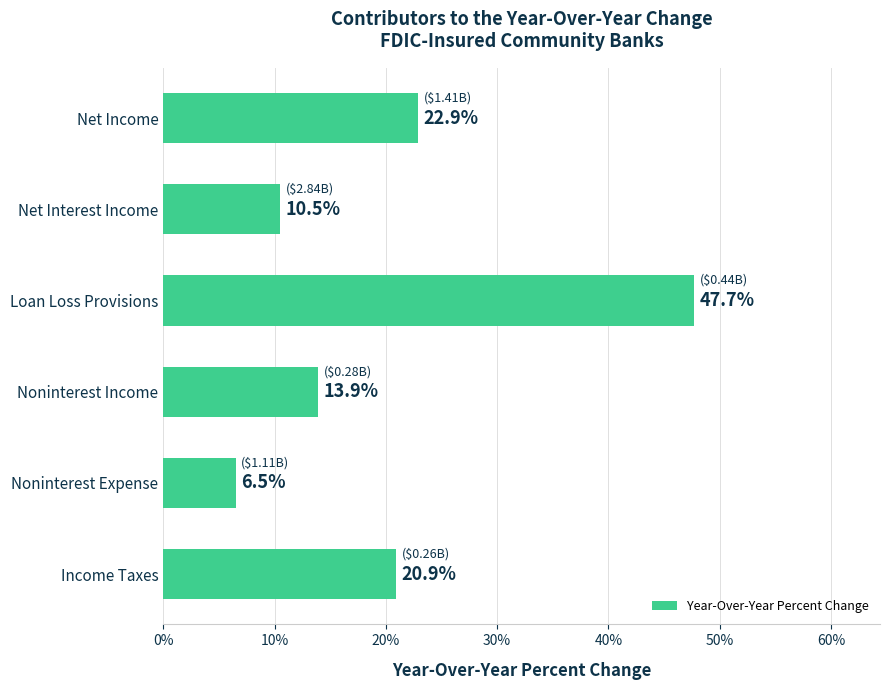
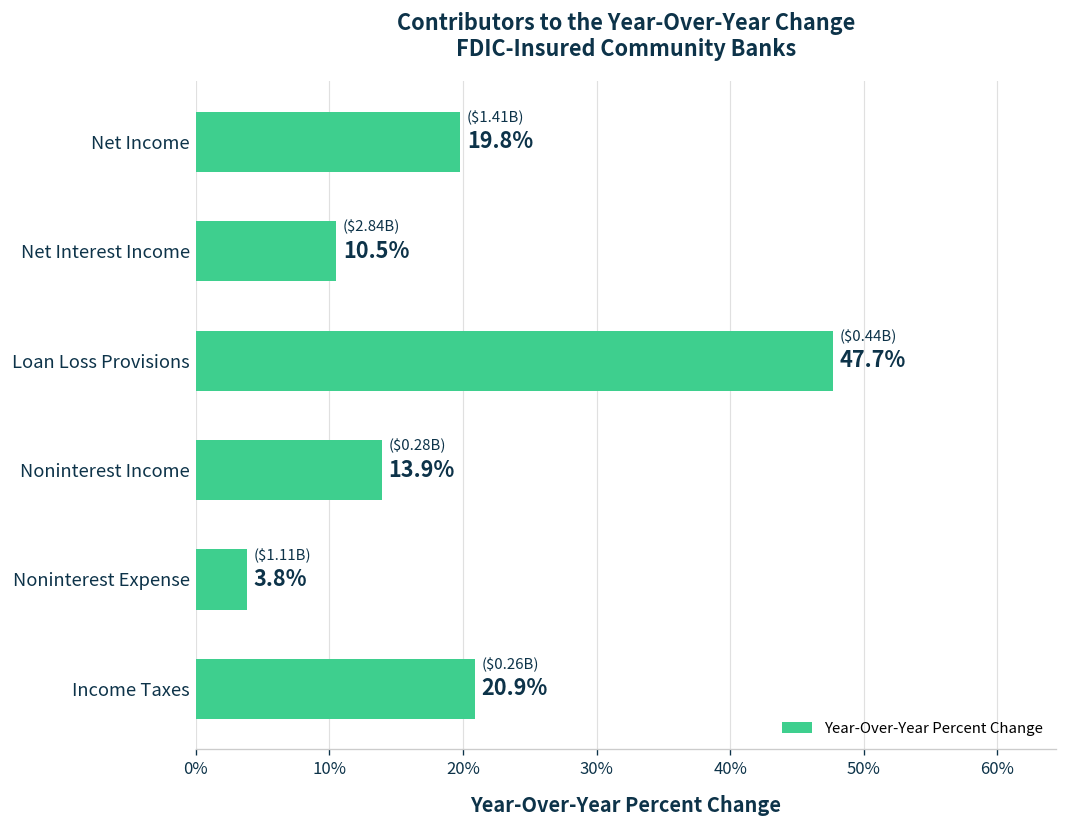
Net Income: 22.9% -> 19.8%
Noninterest Expense: 6.5% -> 3.8%
